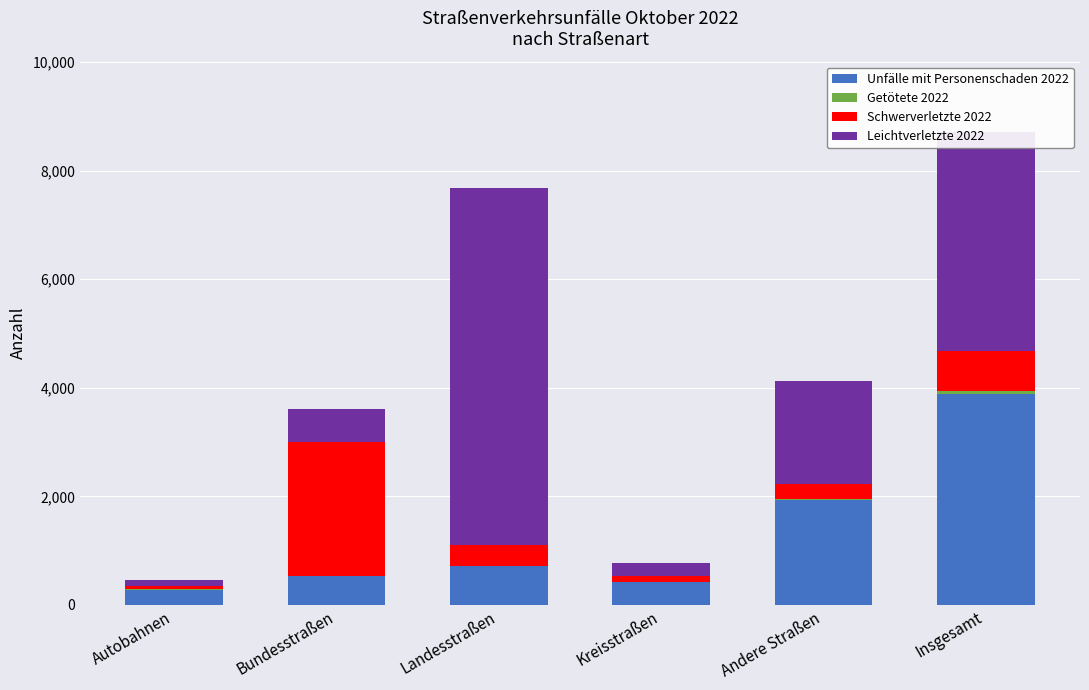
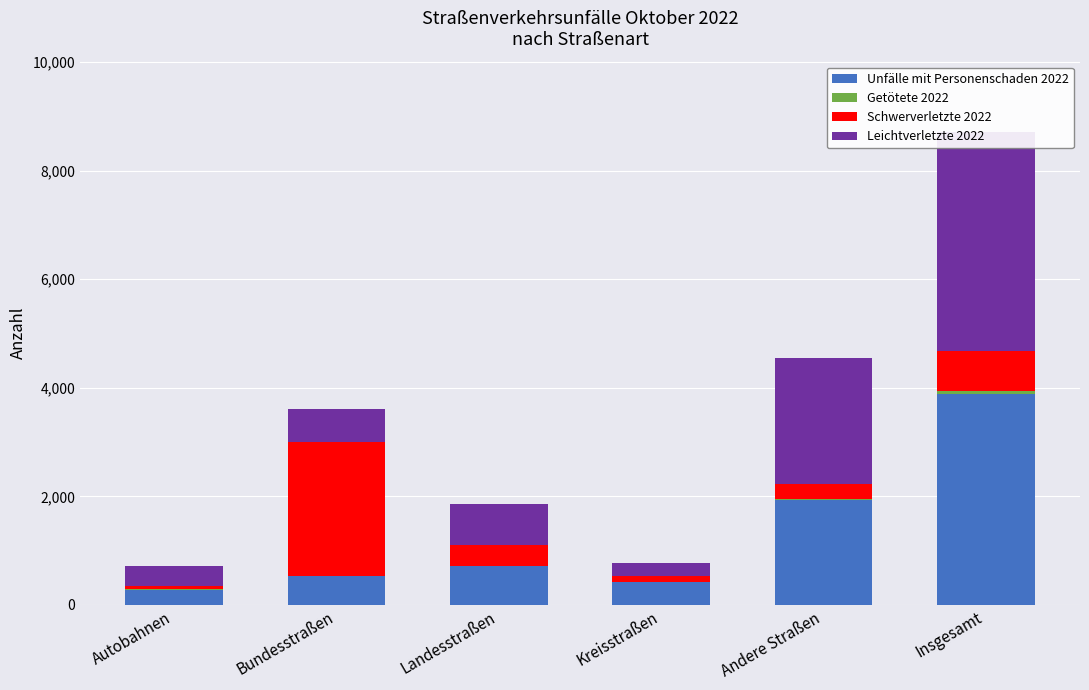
Leichtverletzte 2022, Autobahnen: 100 -> 400
Leichtverletzte 2022, Landesstraßen: 6,600 -> 800
Leichtverletzte 2022, Andere Straßen: 1,900 -> 2,300
